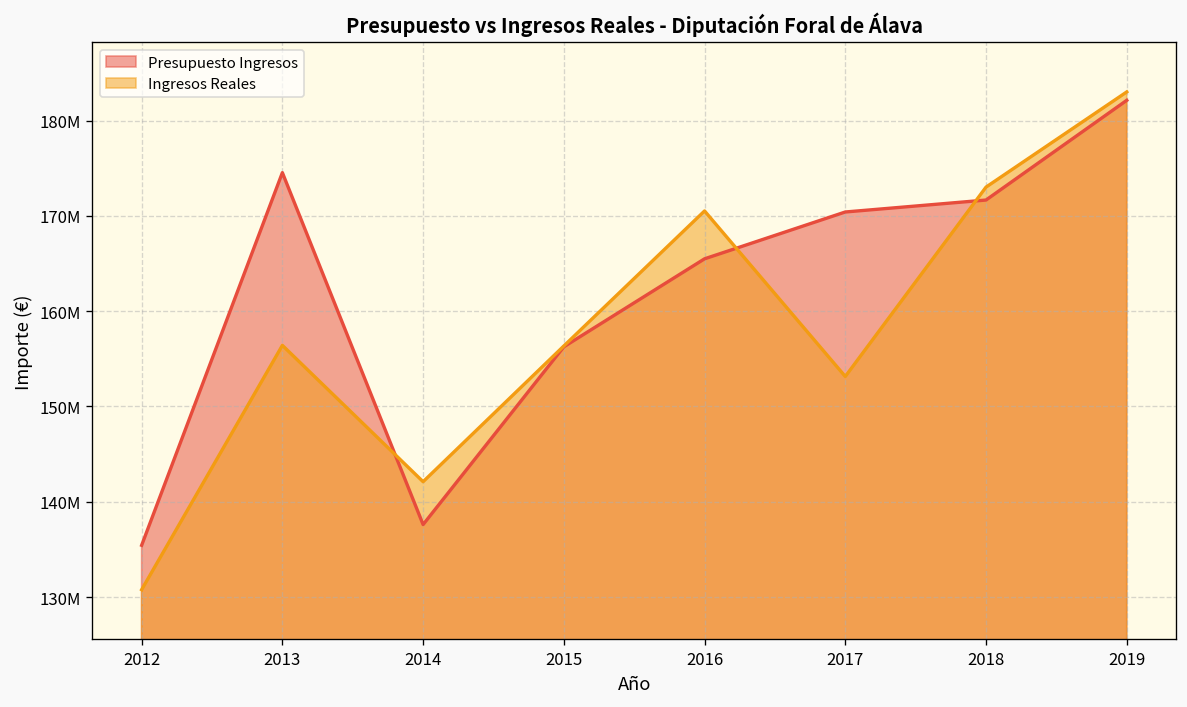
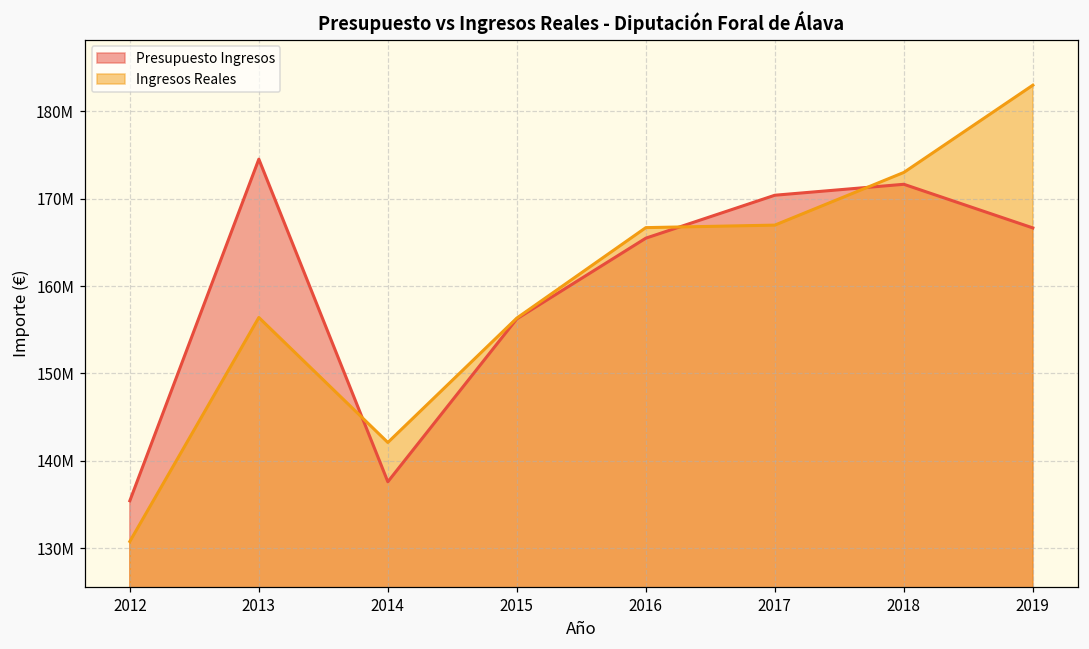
Ingresos Reales, 2016: 171000000 -> 167000000
Ingresos Reales, 2017: 153000000 -> 167000000
Presupuesto Ingresos, 2019: 182000000 -> 167000000
